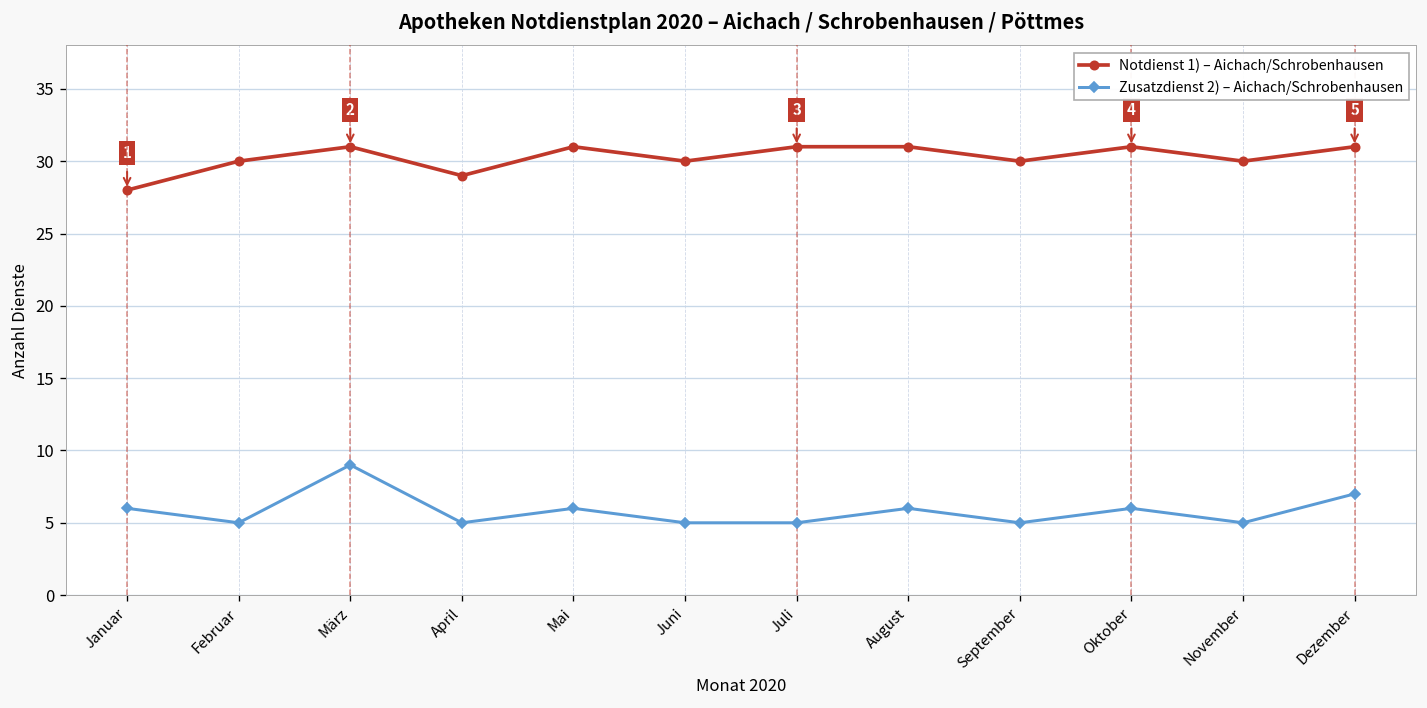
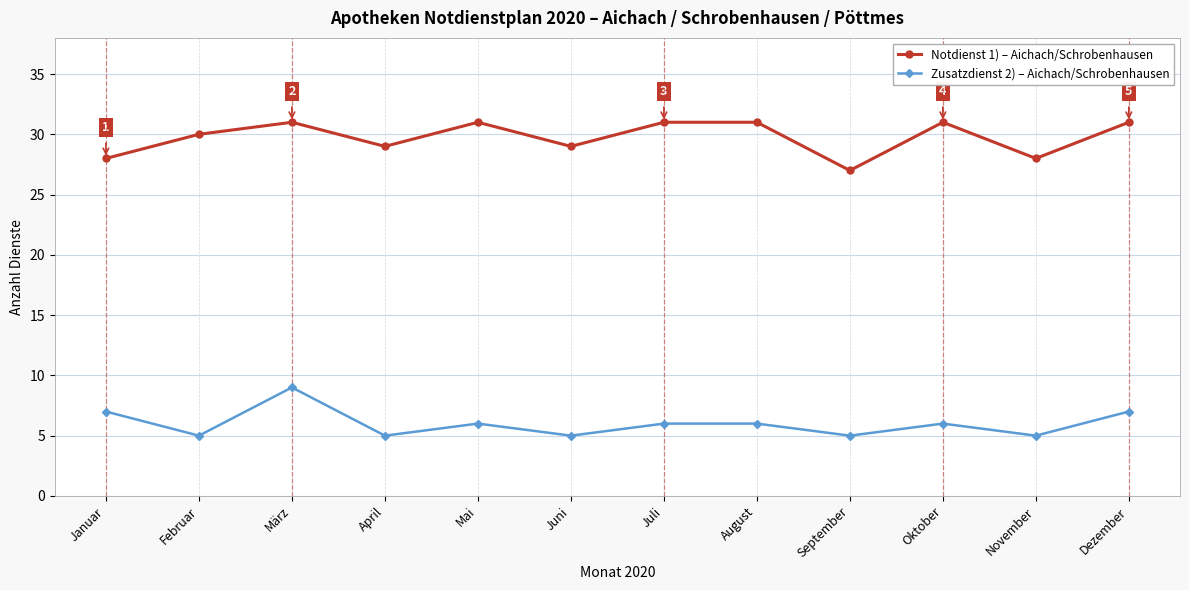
Zusatzdienst 2) – Aichach/Schrobenhausen, Januar: 6 -> 7
Notdienst 1) – Aichach/Schrobenhausen, Juni: 30 -> 29
Zusatzdienst 2) – Aichach/Schrobenhausen, Juli: 5 -> 6
Notdienst 1) – Aichach/Schrobenhausen, September: 30 -> 27
Notdienst 1) – Aichach/Schrobenhausen, November: 30 -> 28
